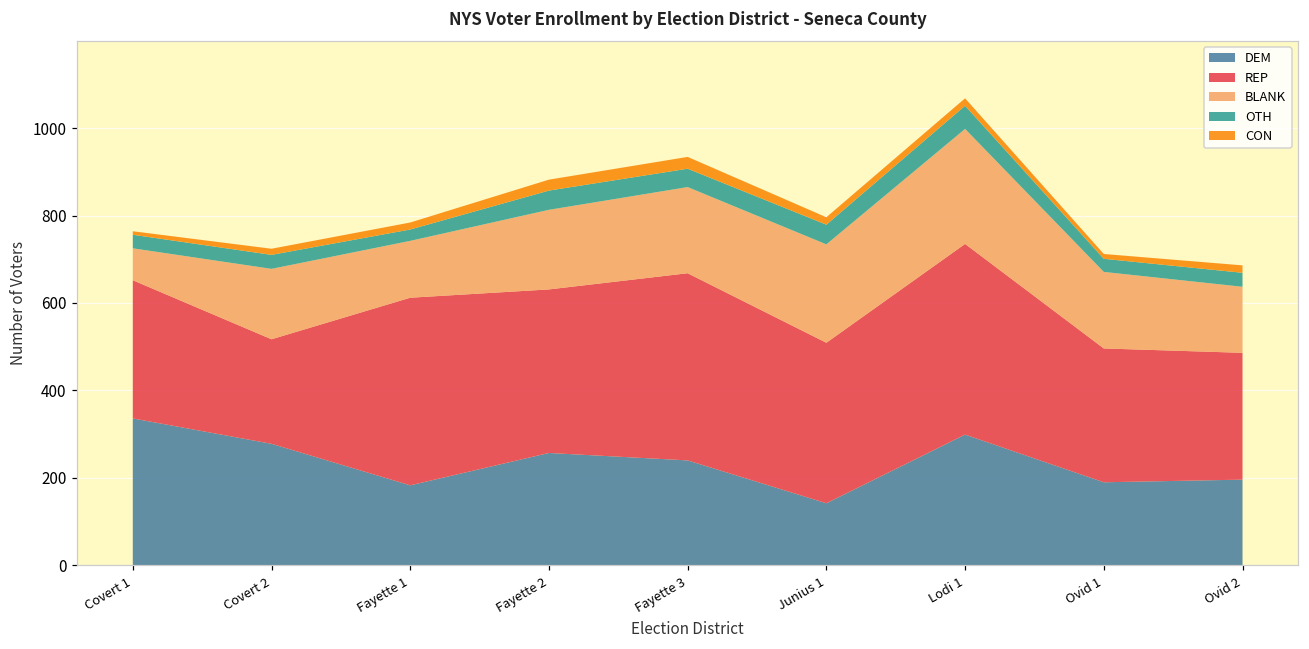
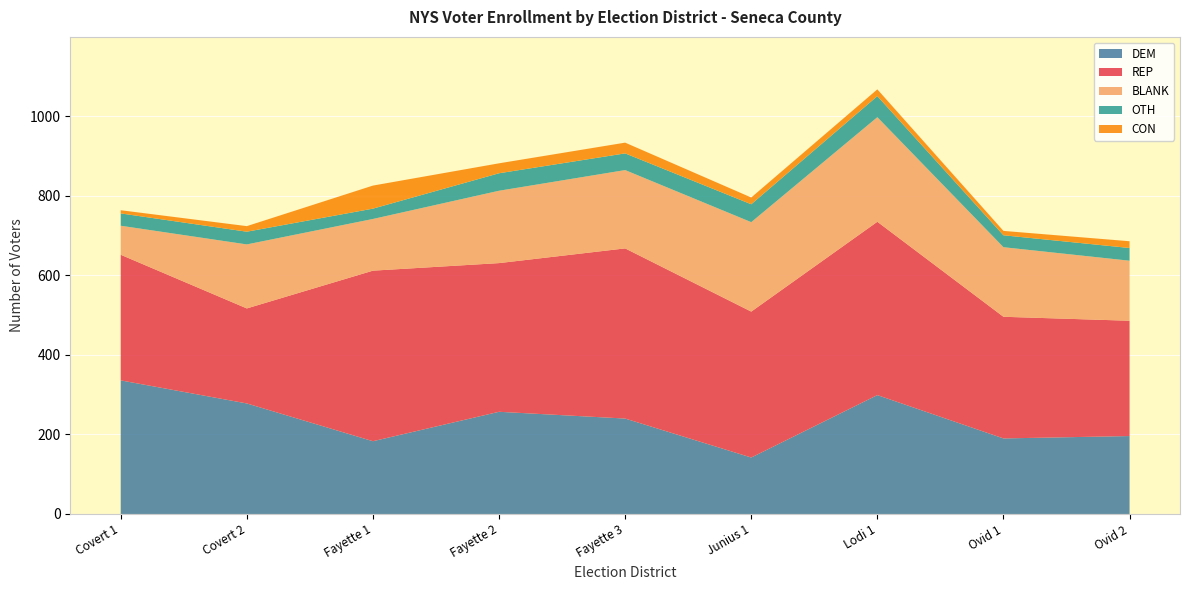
CON, Fayette 1: 20 -> 60
